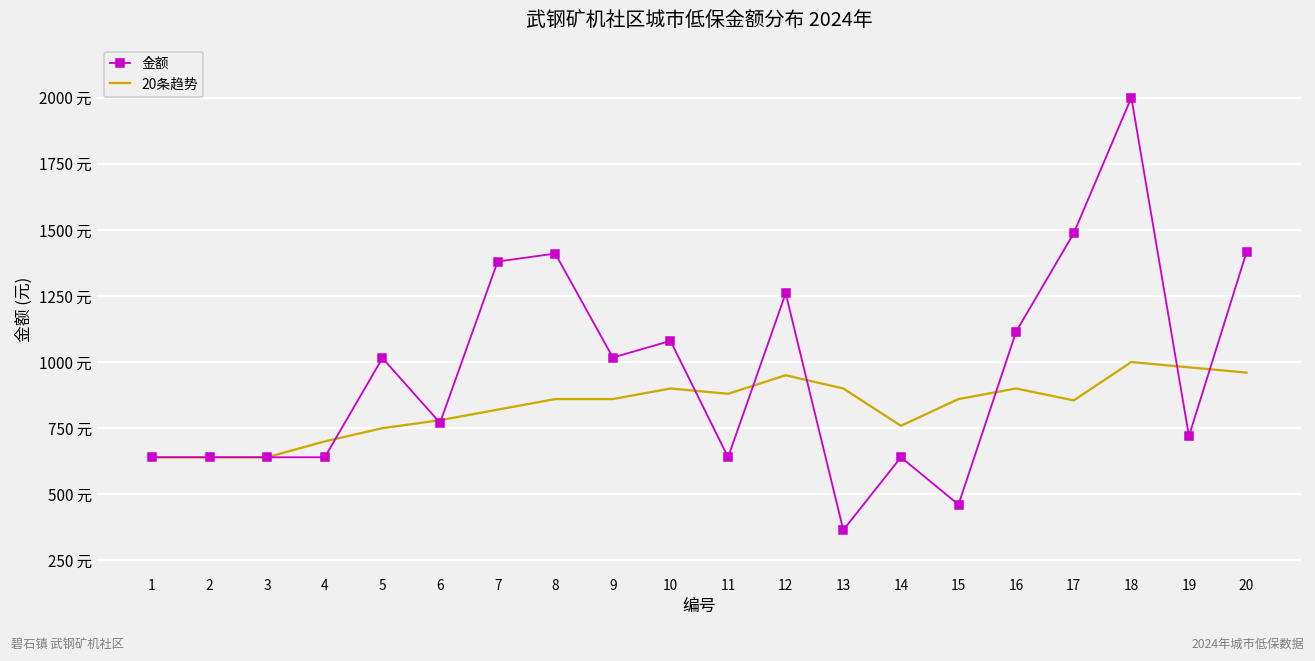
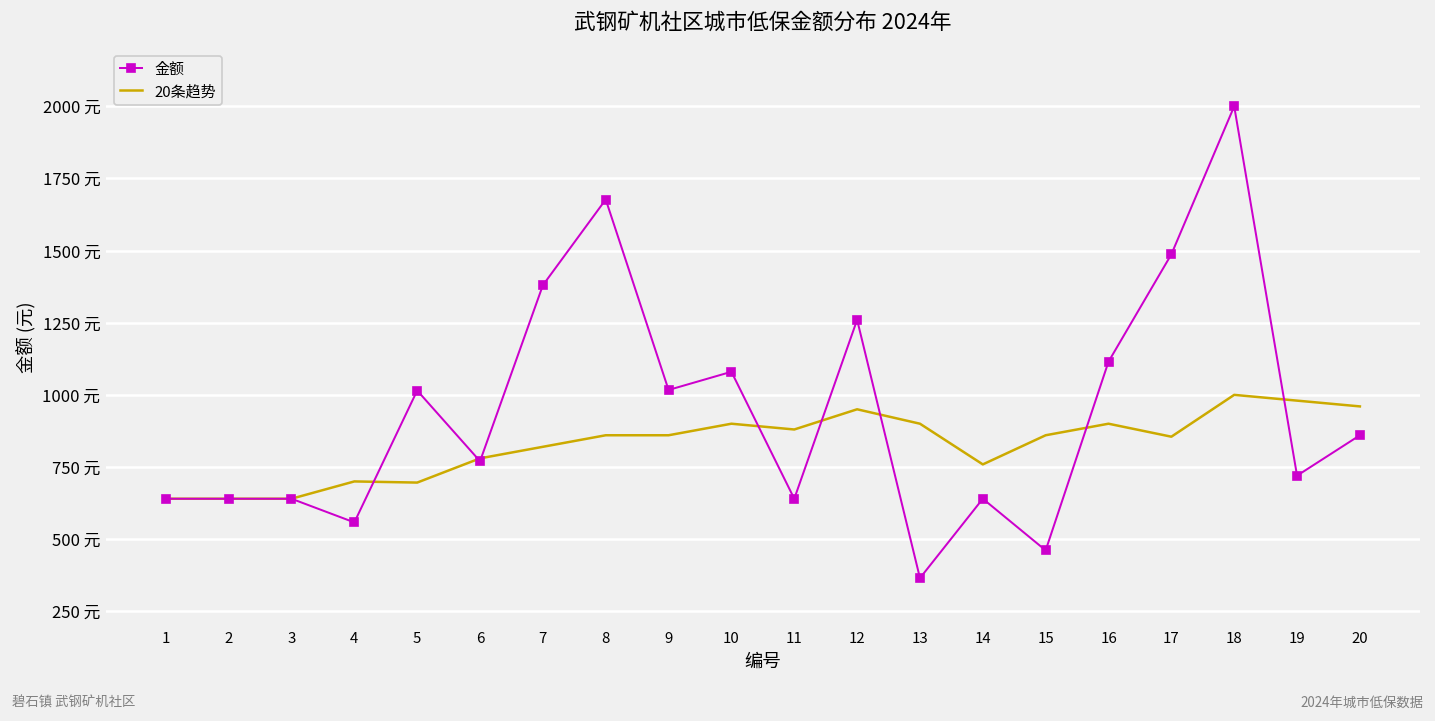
金额, 4: 640 元 -> 560 元
20条趋势, 5: 750 元 -> 700 元
金额, 8: 1410 元 -> 1680 元
金额, 20: 1420 元 -> 860 元
